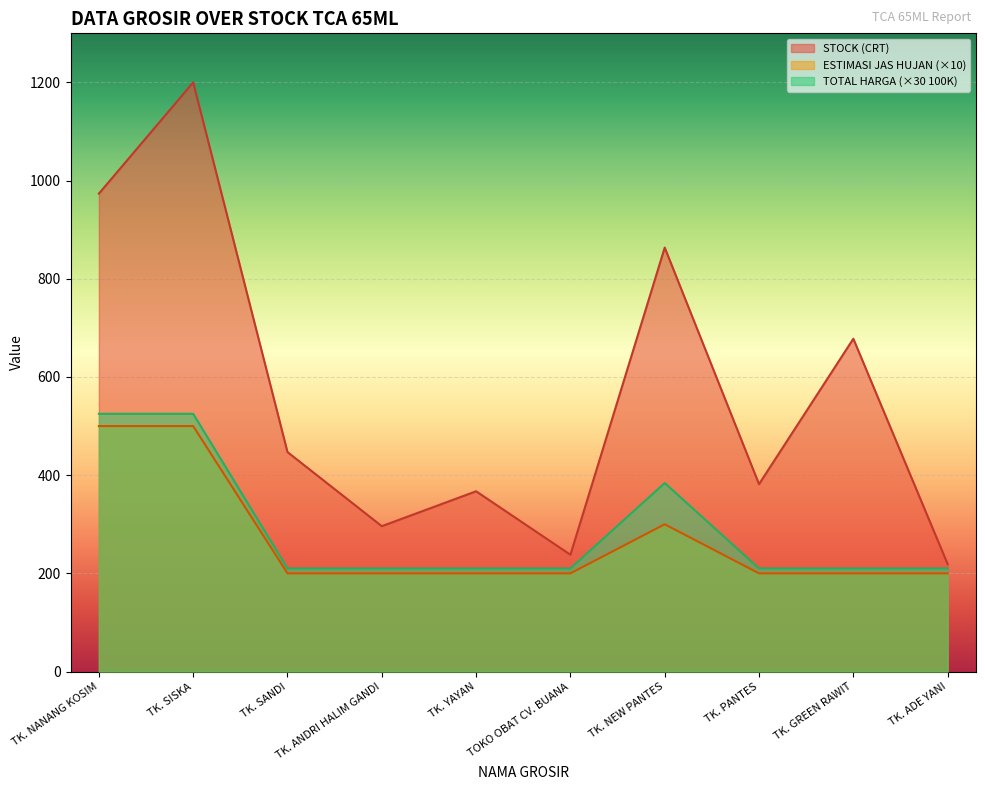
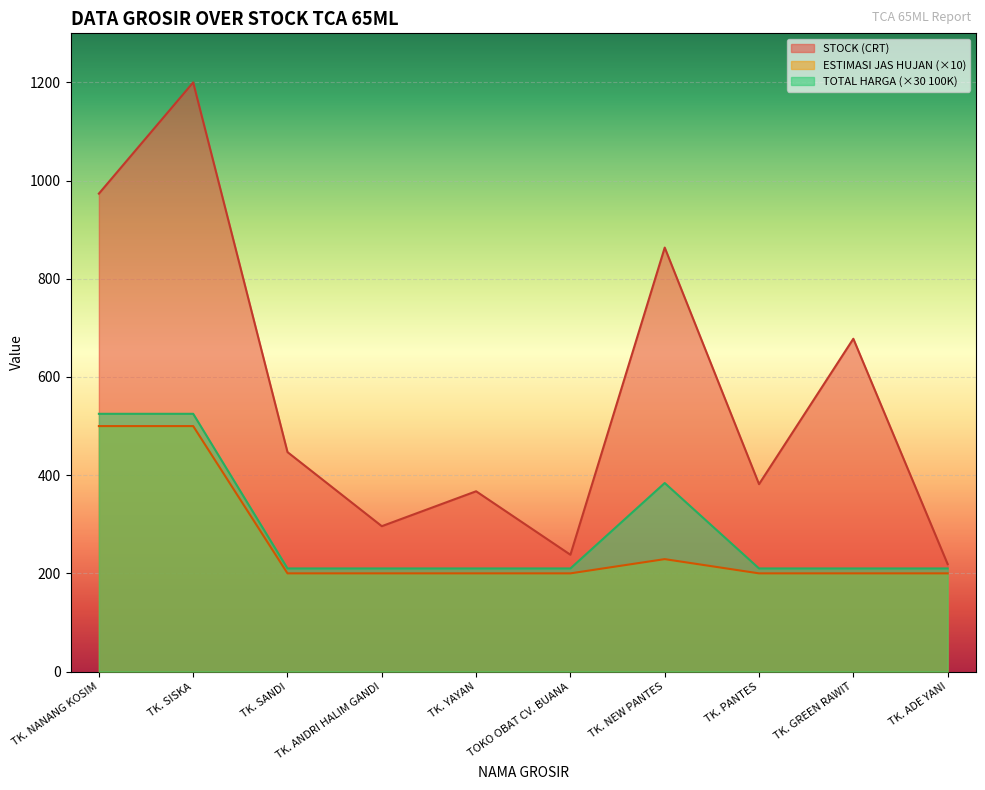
ESTIMASI JAS HUJAN (×10), TK. NEW PANTES: 300 -> 230
